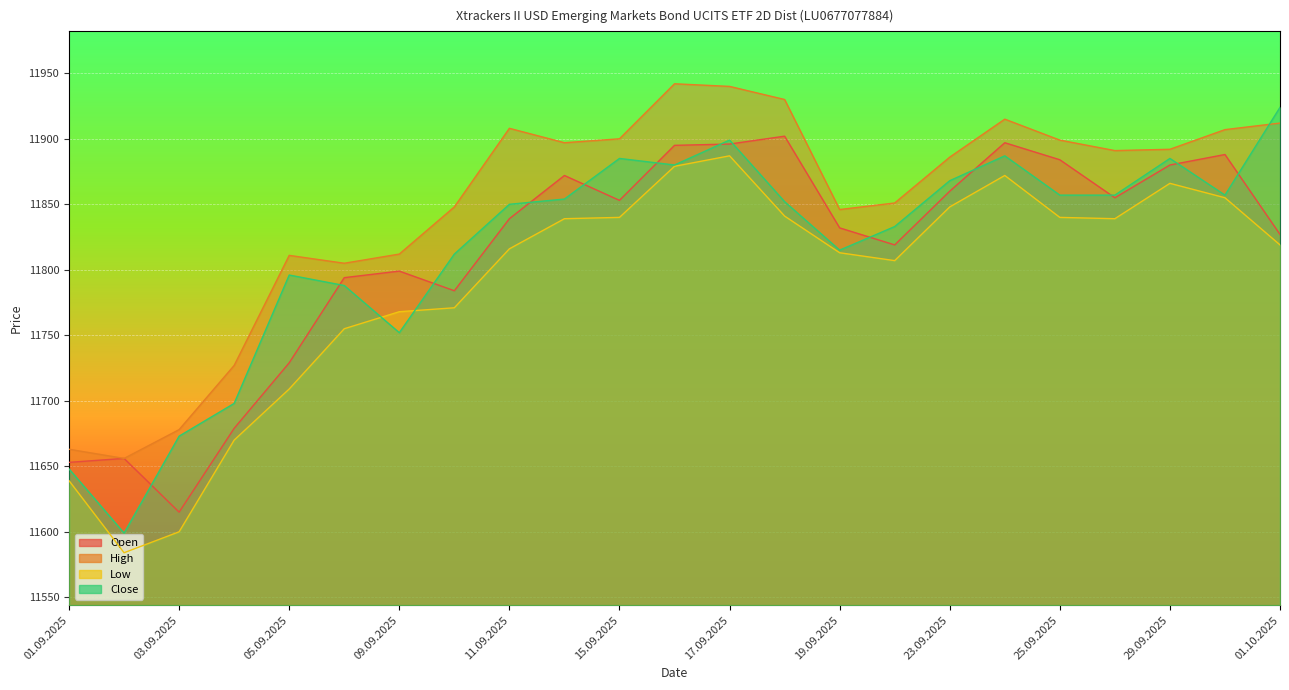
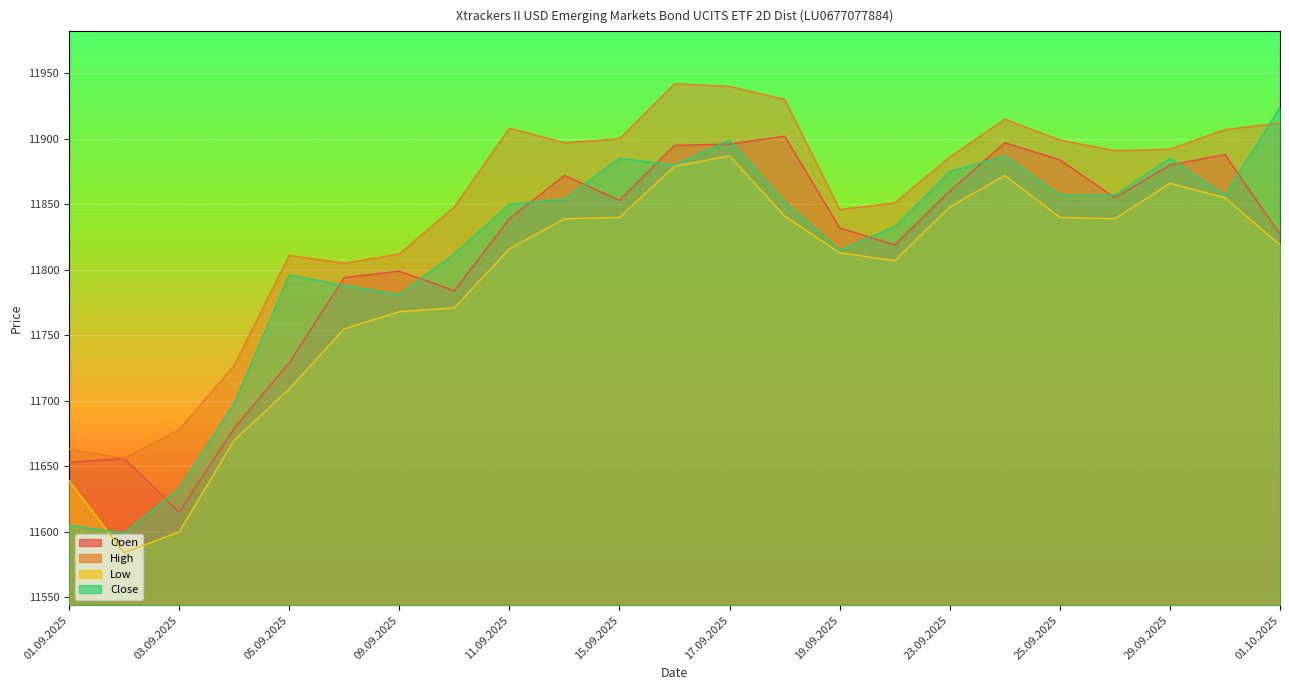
Close, 01.09.2025: 11648 -> 11605
Close, 03.09.2025: 11673 -> 11633
Close, 09.09.2025: 11752 -> 11781
Close, 23.09.2025: 11868 -> 11875
